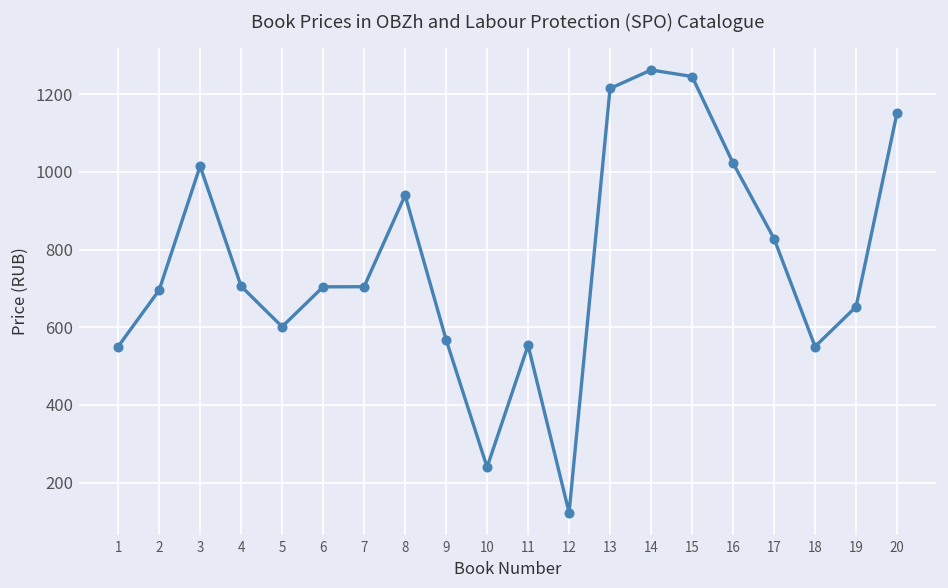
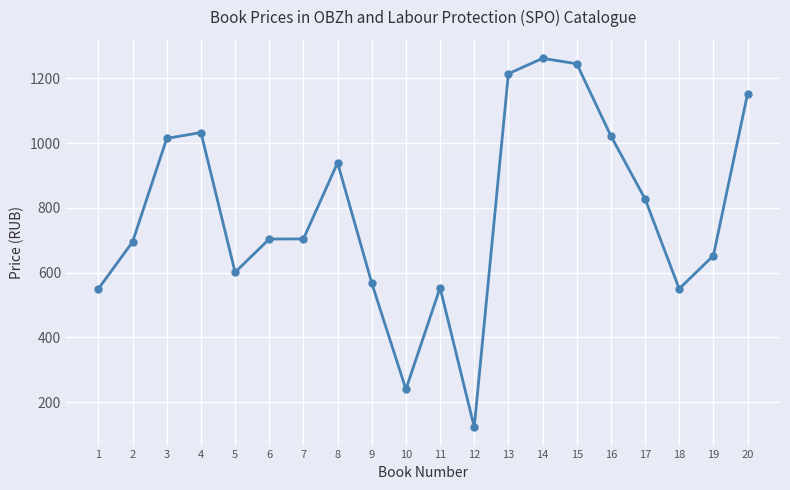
4: 710 -> 1030
